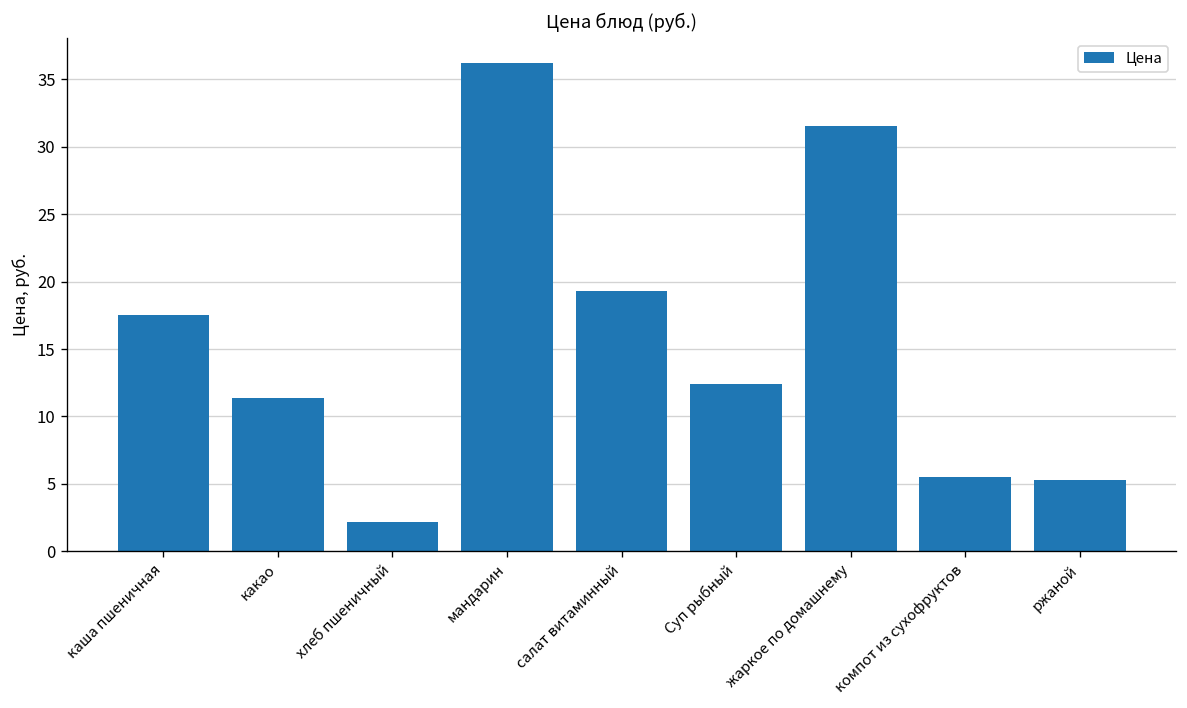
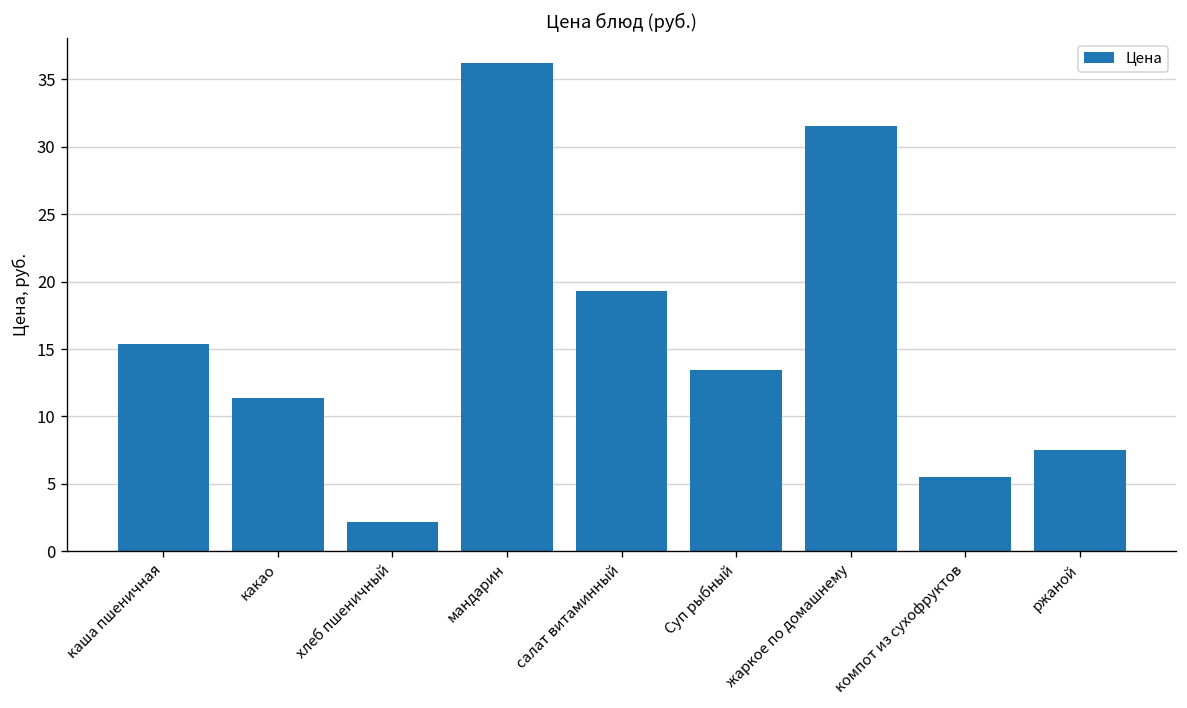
каша пшеничная: 17.5 -> 15.4
Суп рыбный: 12.4 -> 13.4
ржаной: 5.3 -> 7.5
